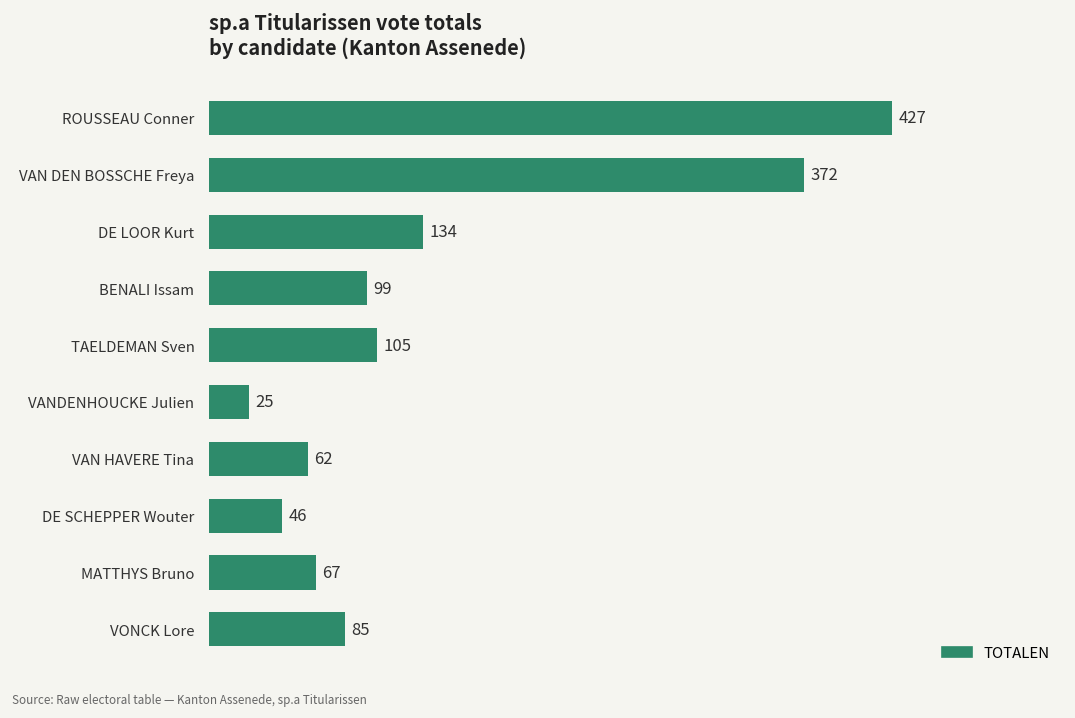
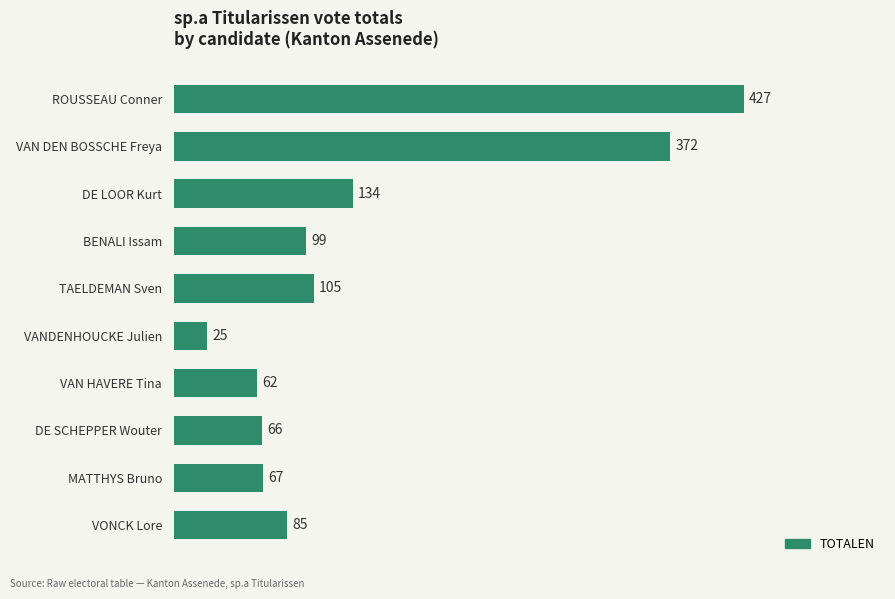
DE SCHEPPER Wouter: 46 -> 66
